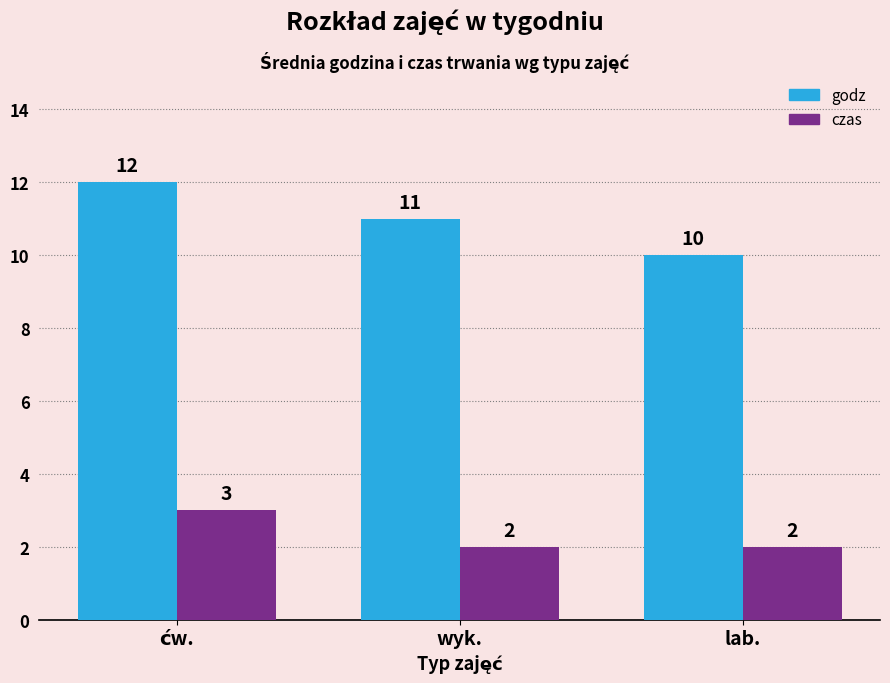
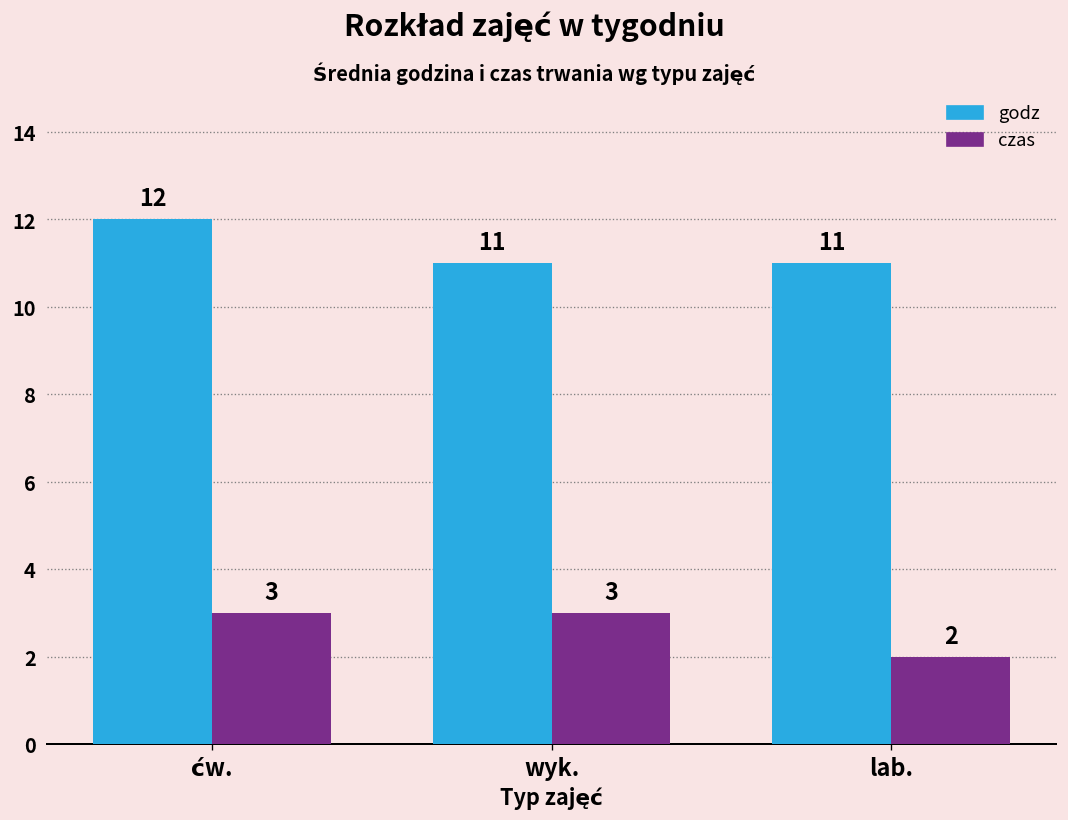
czas, wyk.: 2 -> 3
godz, lab.: 10 -> 11
